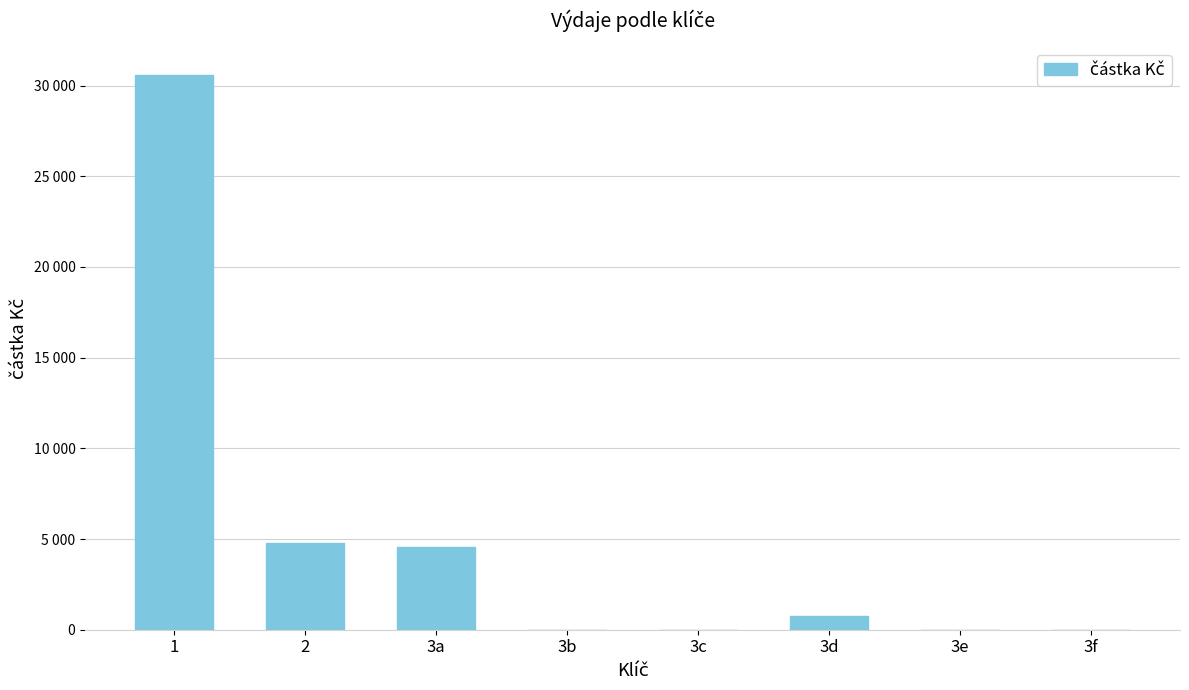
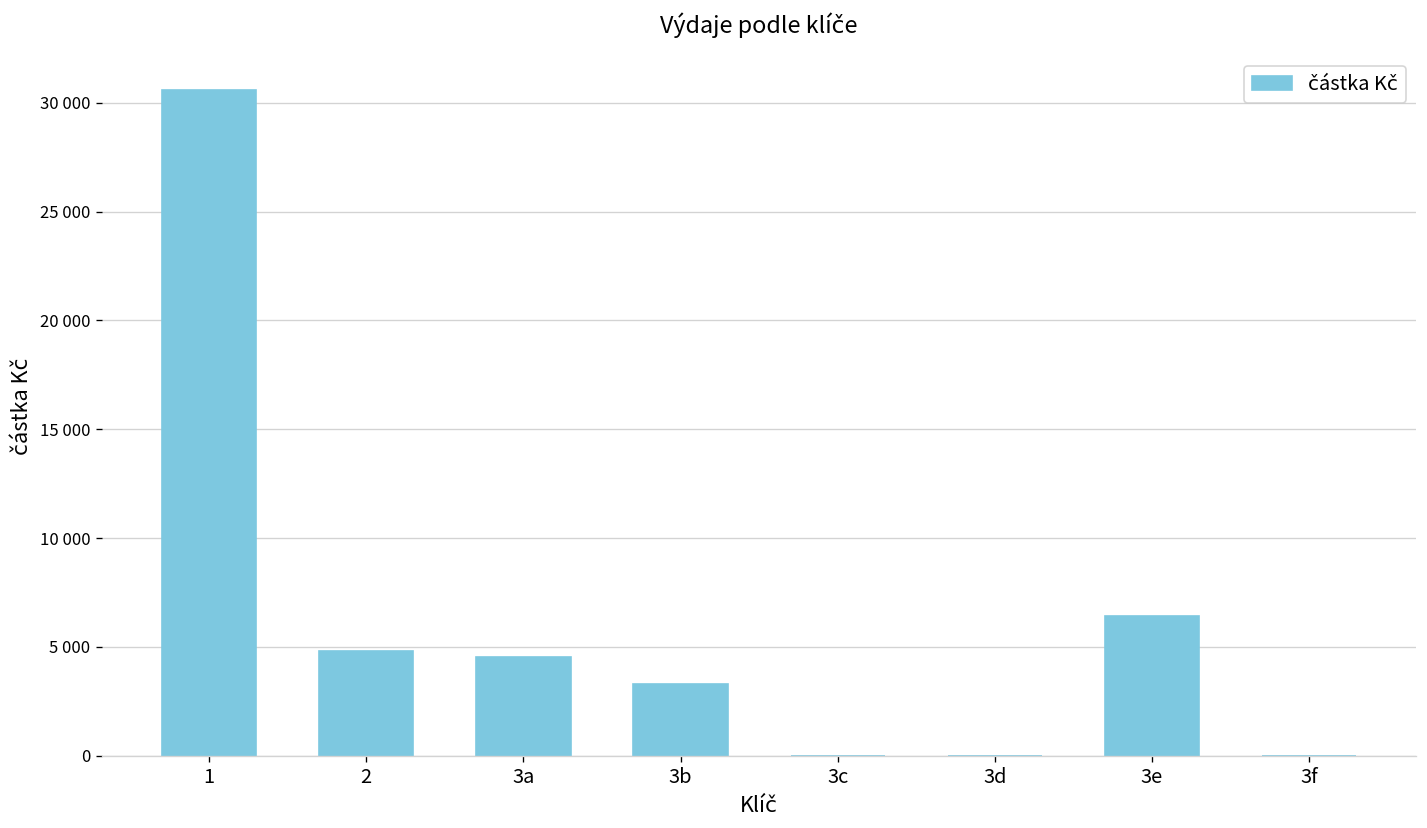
3b: 0 -> 3300
3d: 800 -> 0
3e: 0 -> 6400
